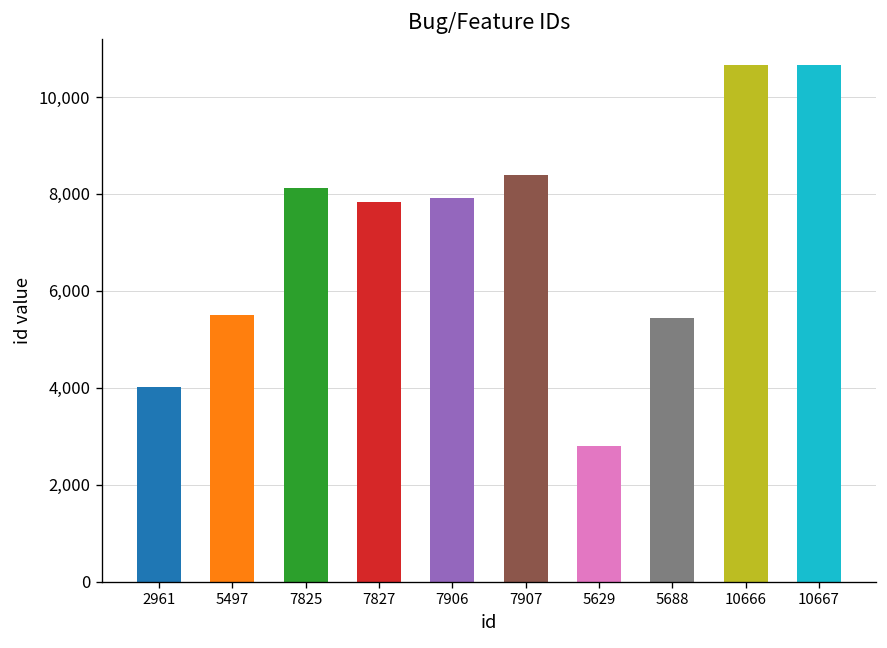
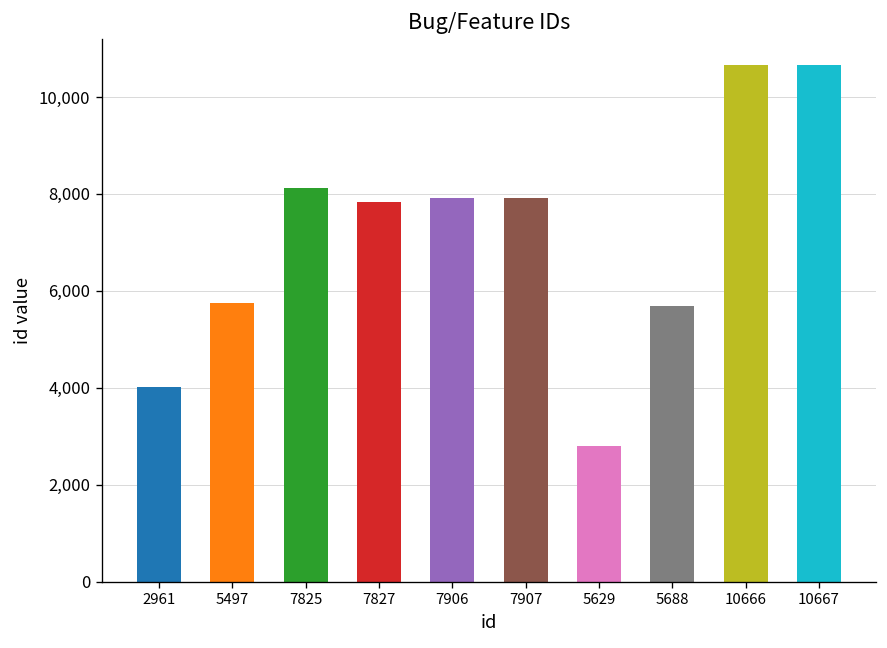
5497: 5,500 -> 5,700
7907: 8,400 -> 7,900
5688: 5,400 -> 5,700
